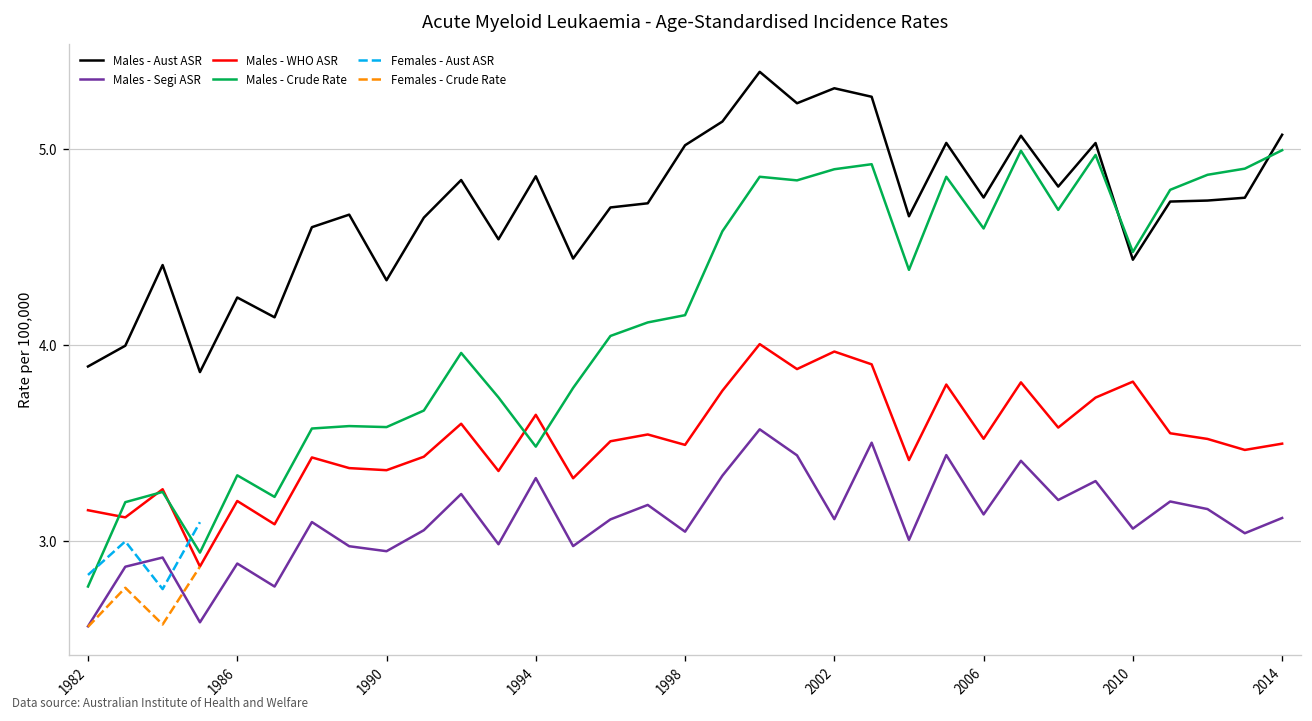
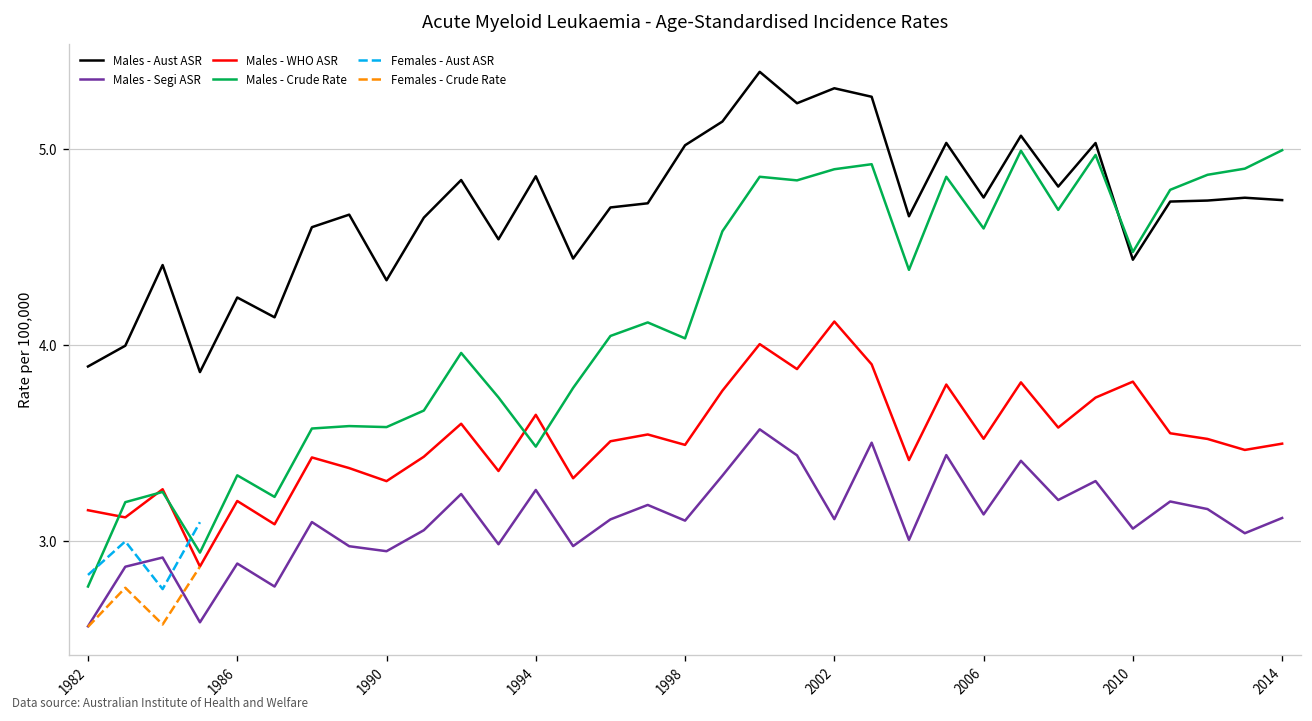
Males - WHO ASR, 1990: 3.36 -> 3.31
Males - Segi ASR, 1994: 3.32 -> 3.26
Males - Segi ASR, 1998: 3.05 -> 3.11
Males - Crude Rate, 1998: 4.15 -> 4.04
Males - WHO ASR, 2002: 3.97 -> 4.12
Males - Aust ASR, 2014: 5.07 -> 4.74
